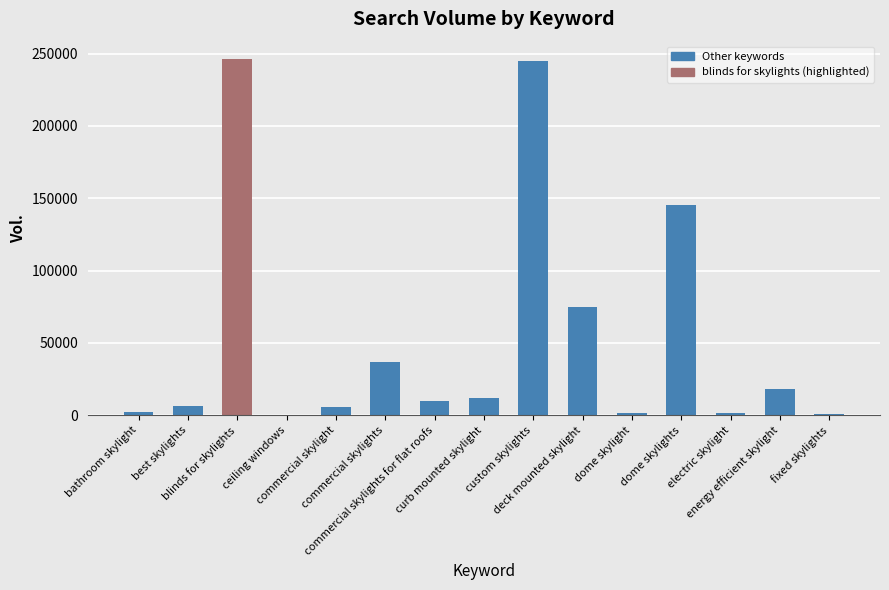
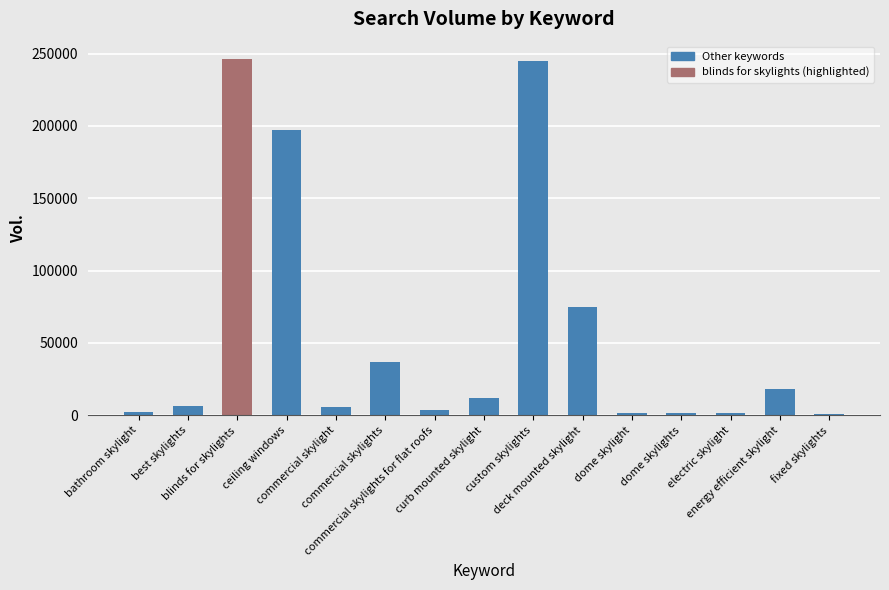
ceiling windows: 0 -> 197000
commercial skylights for flat roofs: 10000 -> 4000
dome skylights: 145000 -> 2000
